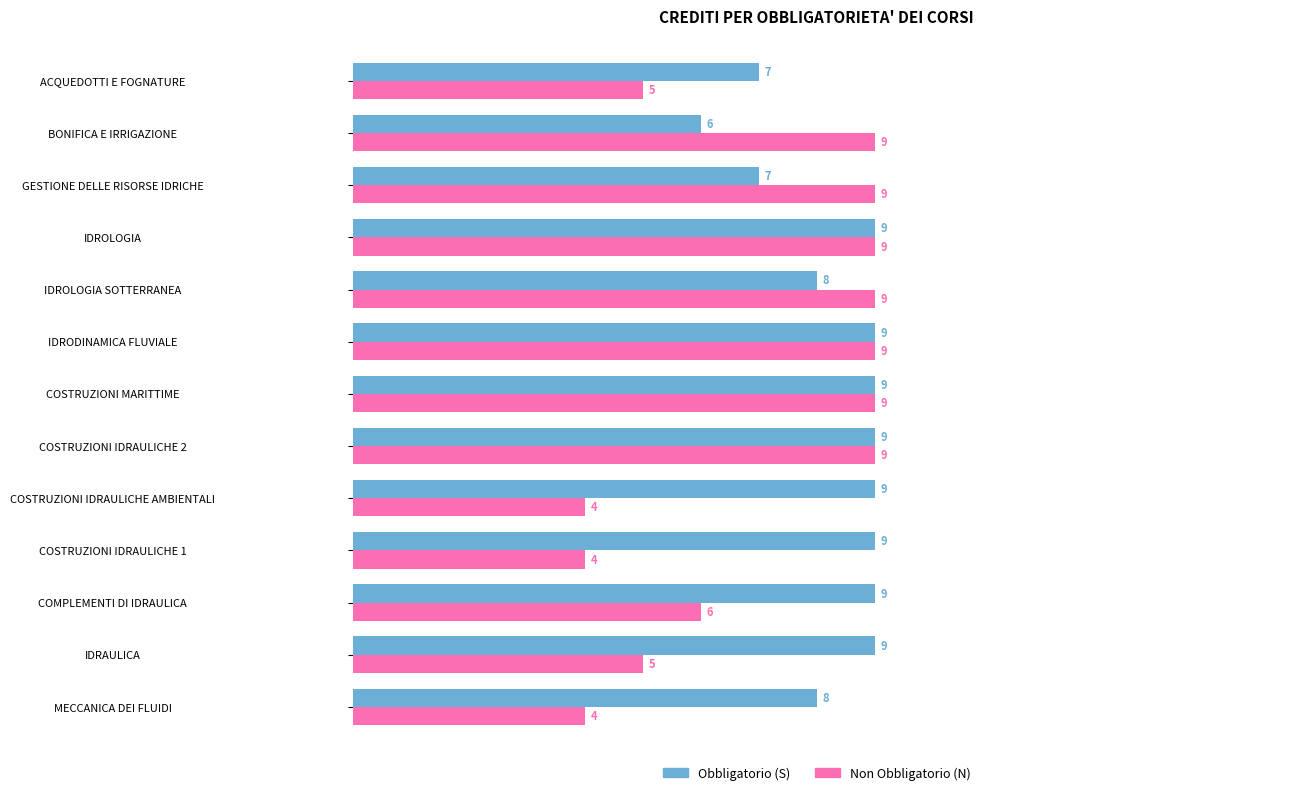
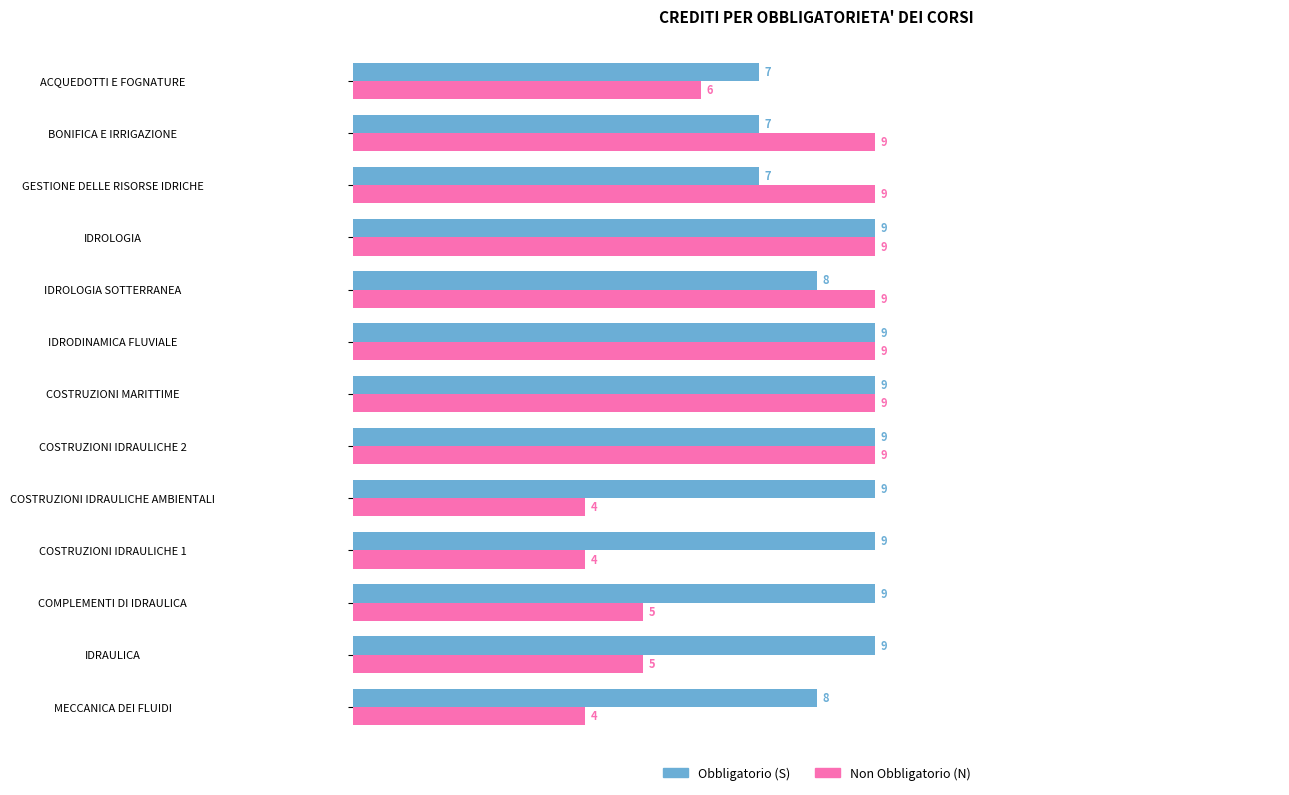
Non Obbligatorio (N), ACQUEDOTTI E FOGNATURE: 5 -> 6
Obbligatorio (S), BONIFICA E IRRIGAZIONE: 6 -> 7
Non Obbligatorio (N), COMPLEMENTI DI IDRAULICA: 6 -> 5
